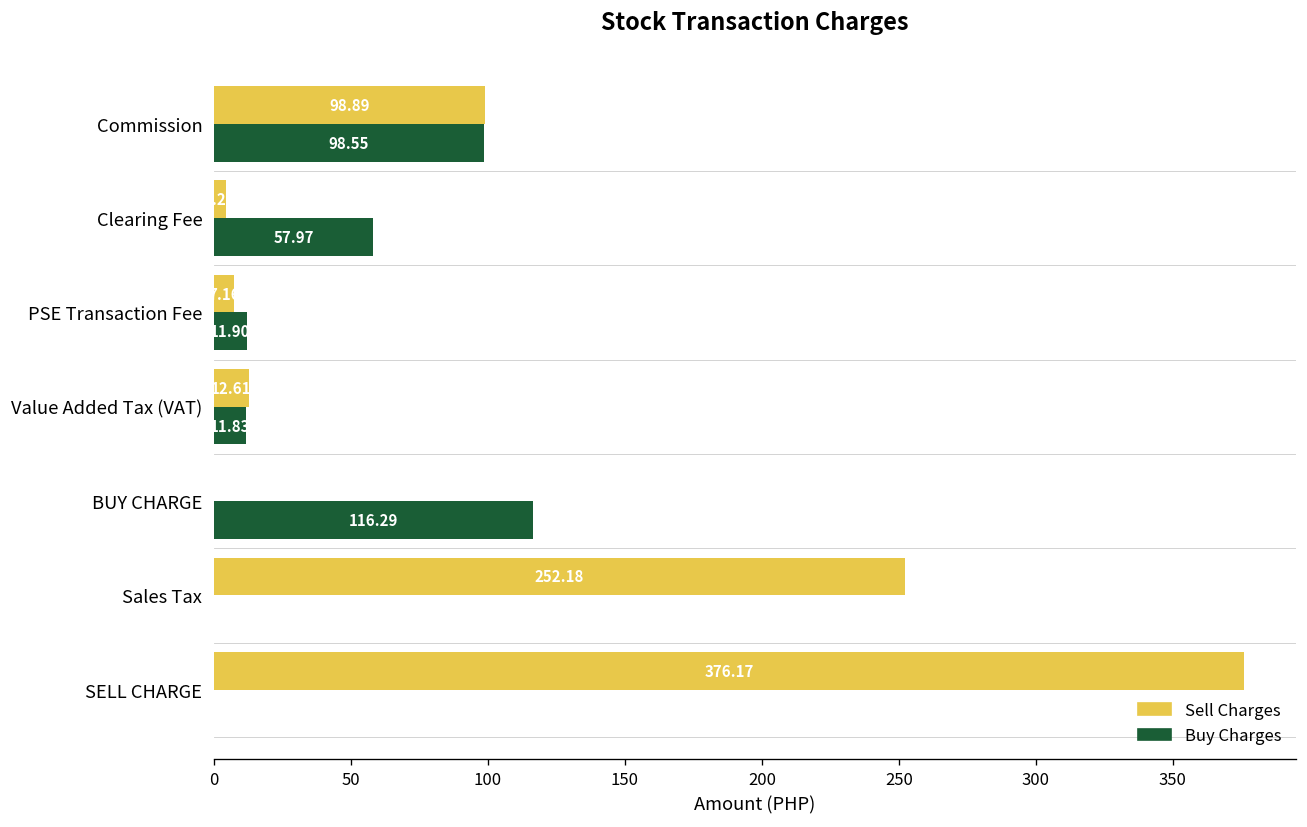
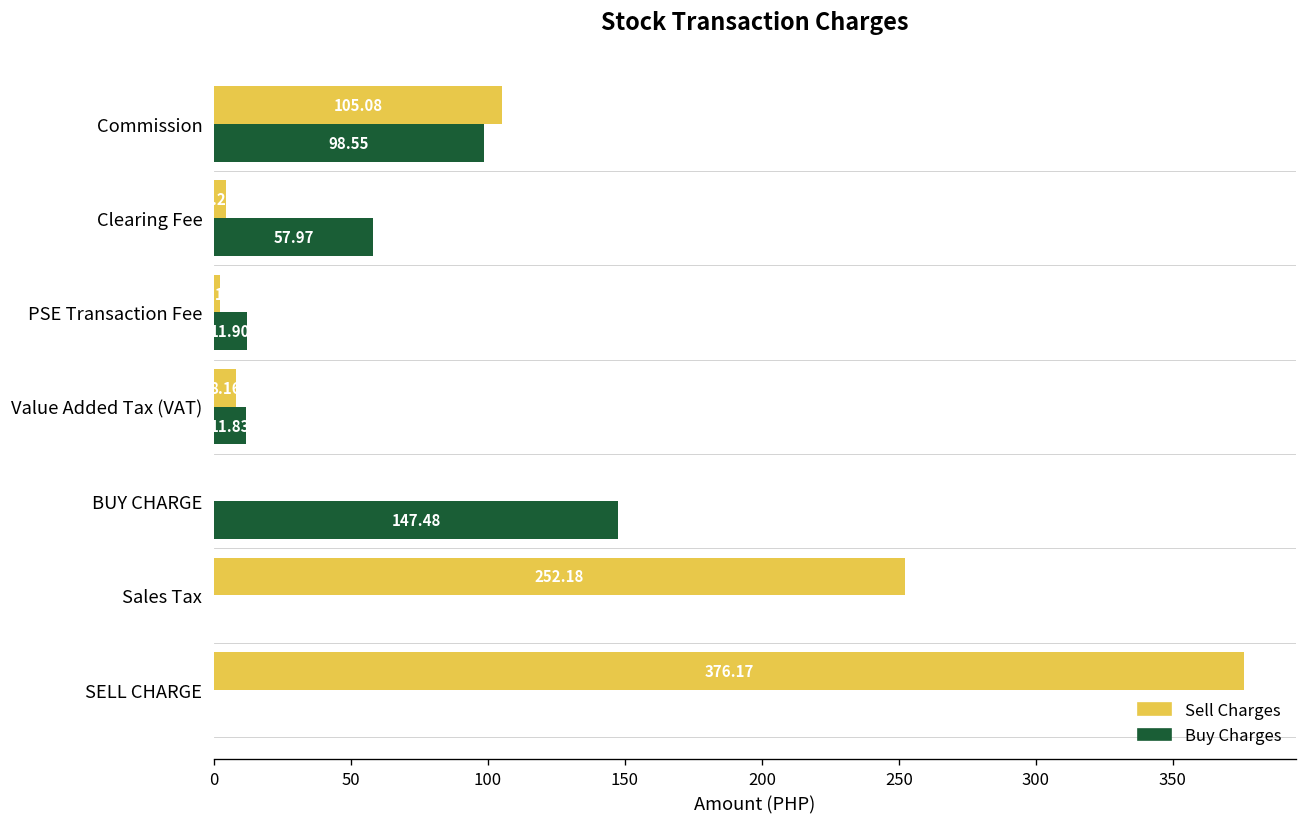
Sell Charges, Commission: 98.89 -> 105.08
Sell Charges, PSE Transaction Fee: 7 -> 2
Sell Charges, Value Added Tax (VAT): 12.61 -> 8.16
Buy Charges, BUY CHARGE: 116.29 -> 147.48
